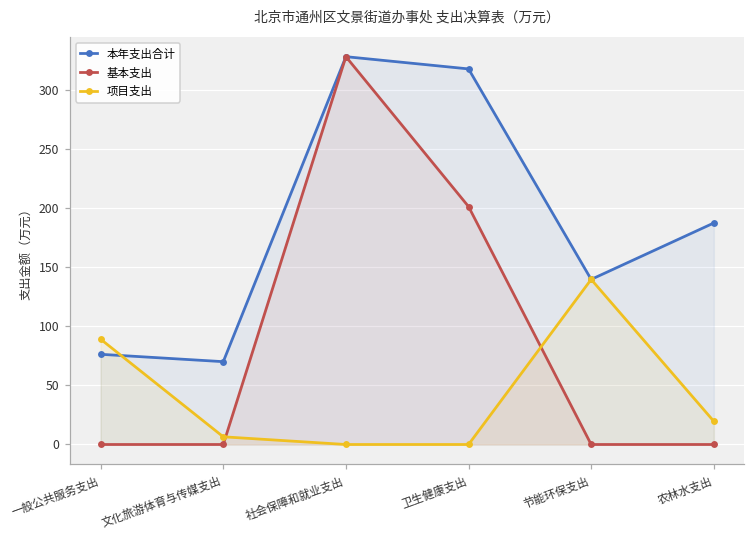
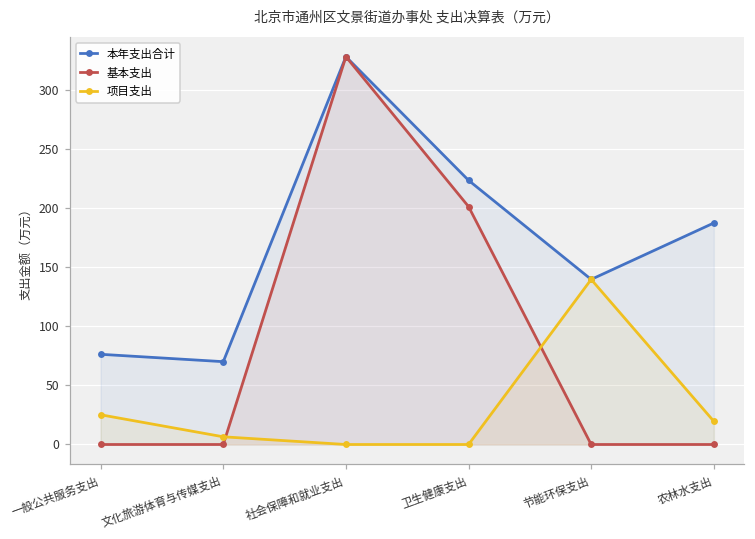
项目支出, 一般公共服务支出: 89 -> 25
本年支出合计, 卫生健康支出: 318 -> 223
